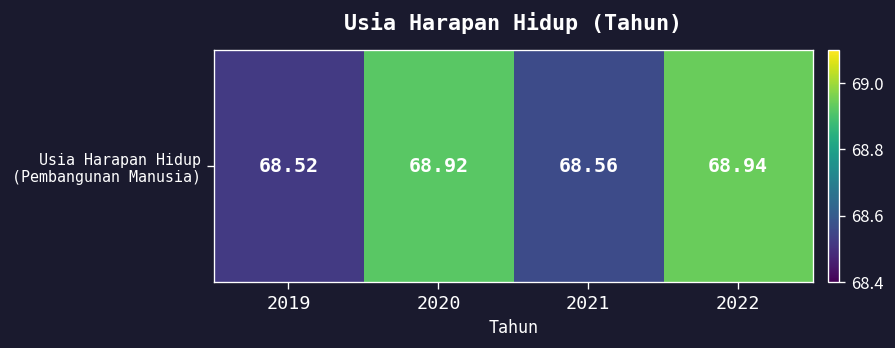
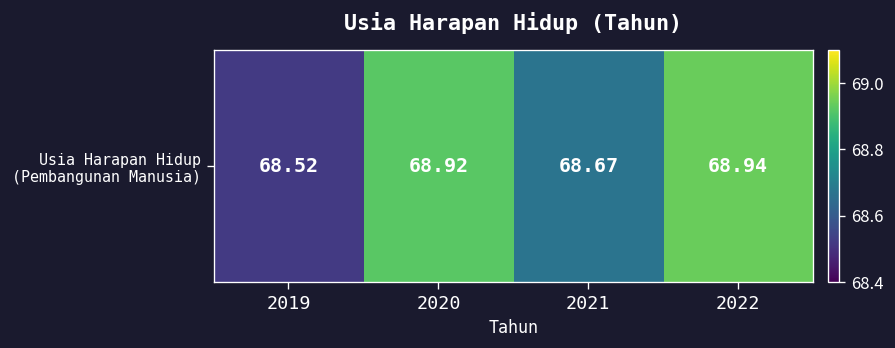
Usia Harapan Hidup (Pembangunan Manusia), 2021: 68.56 -> 68.67
